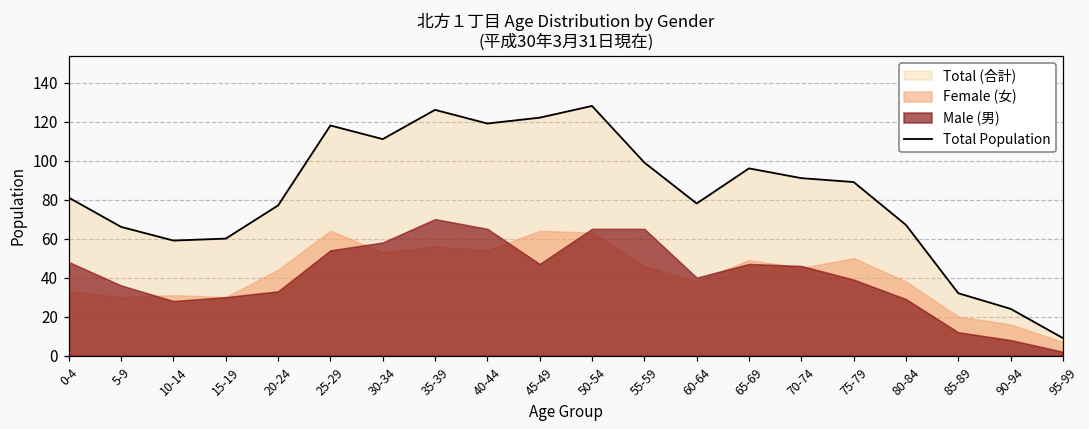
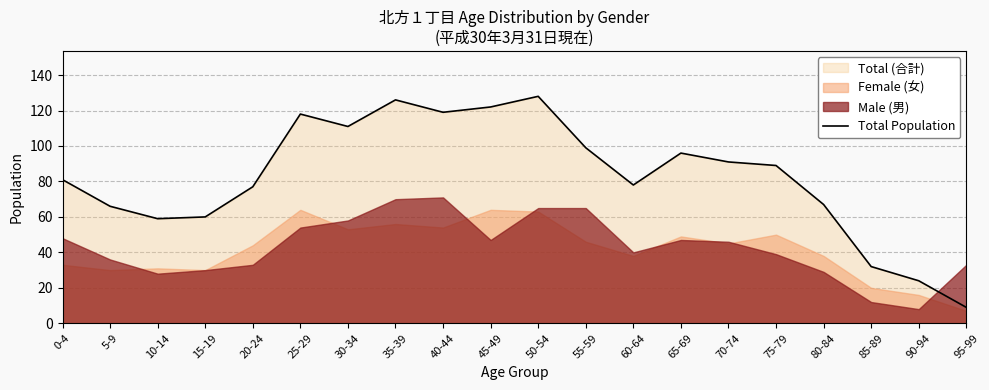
Male (男), 40-44: 65 -> 71
Male (男), 95-99: 2 -> 33
